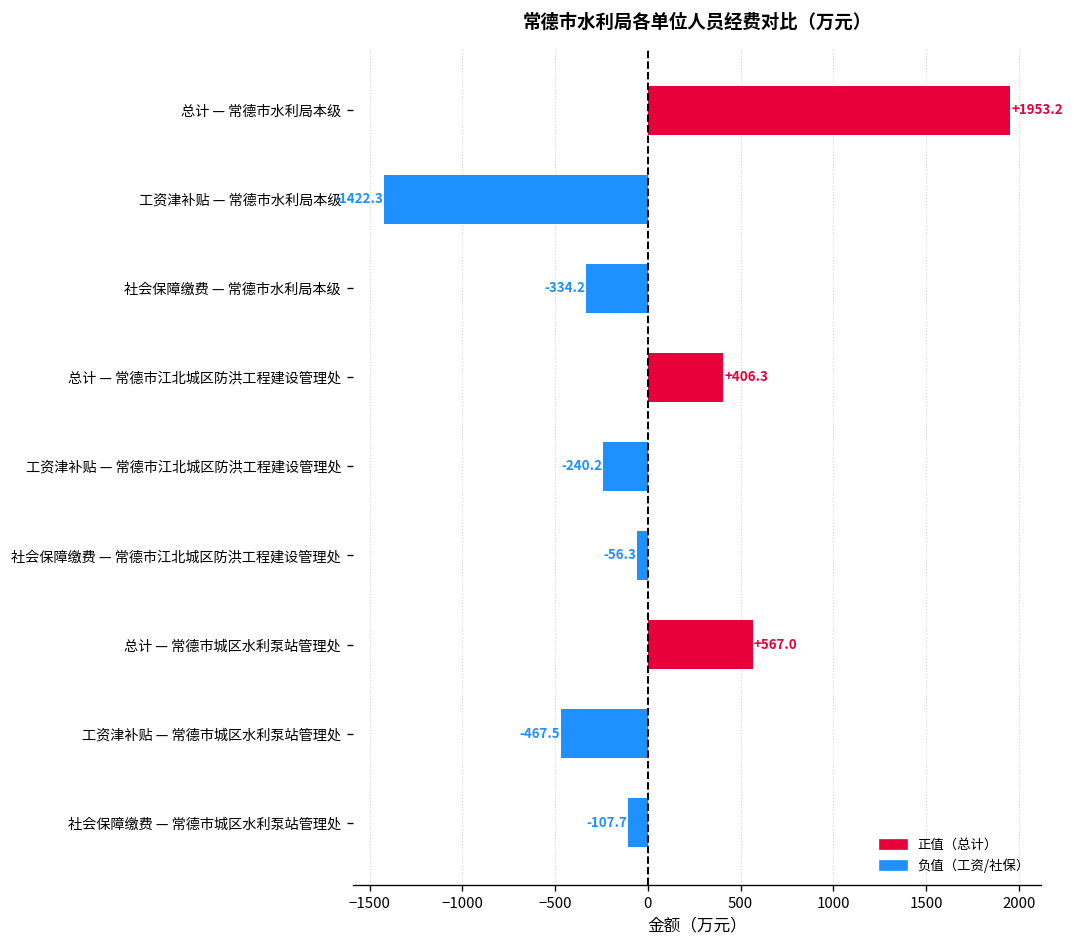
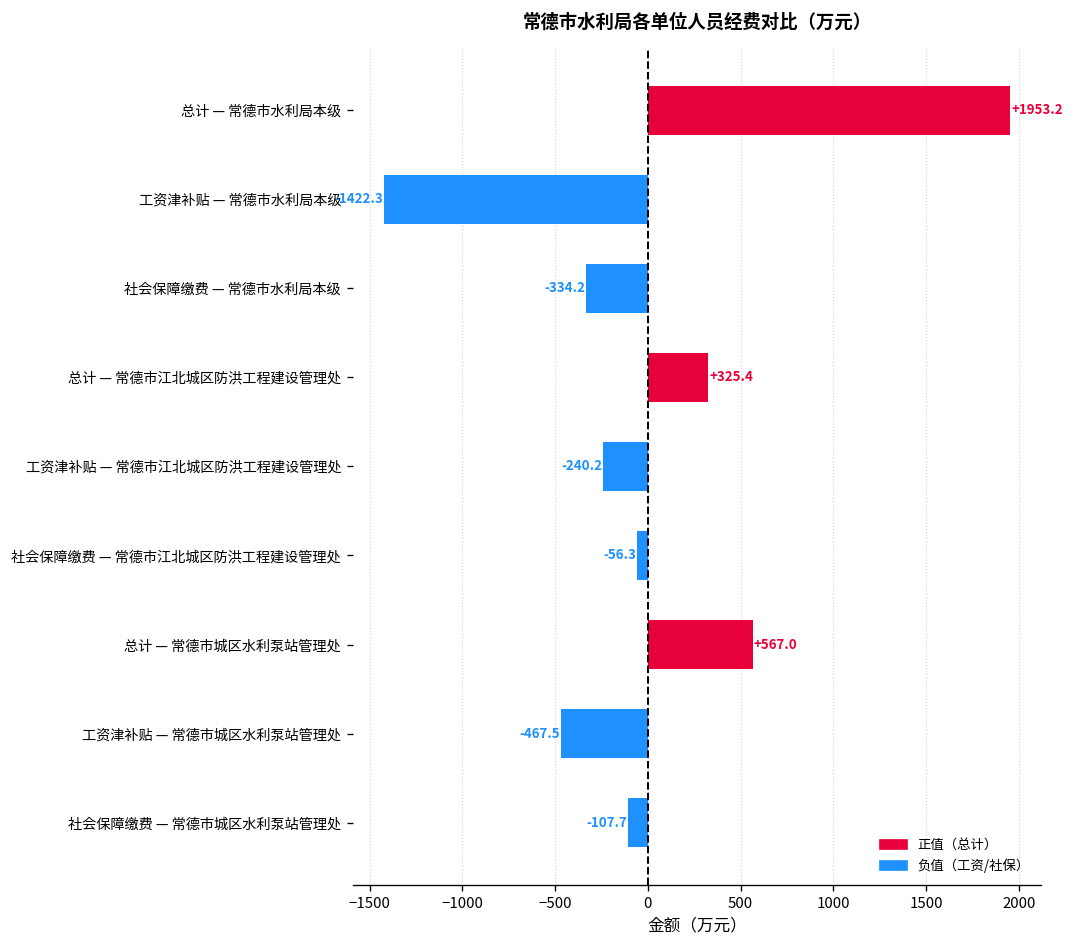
总计 — 常德市江北城区防洪工程建设管理处: +406.3 -> +325.4
